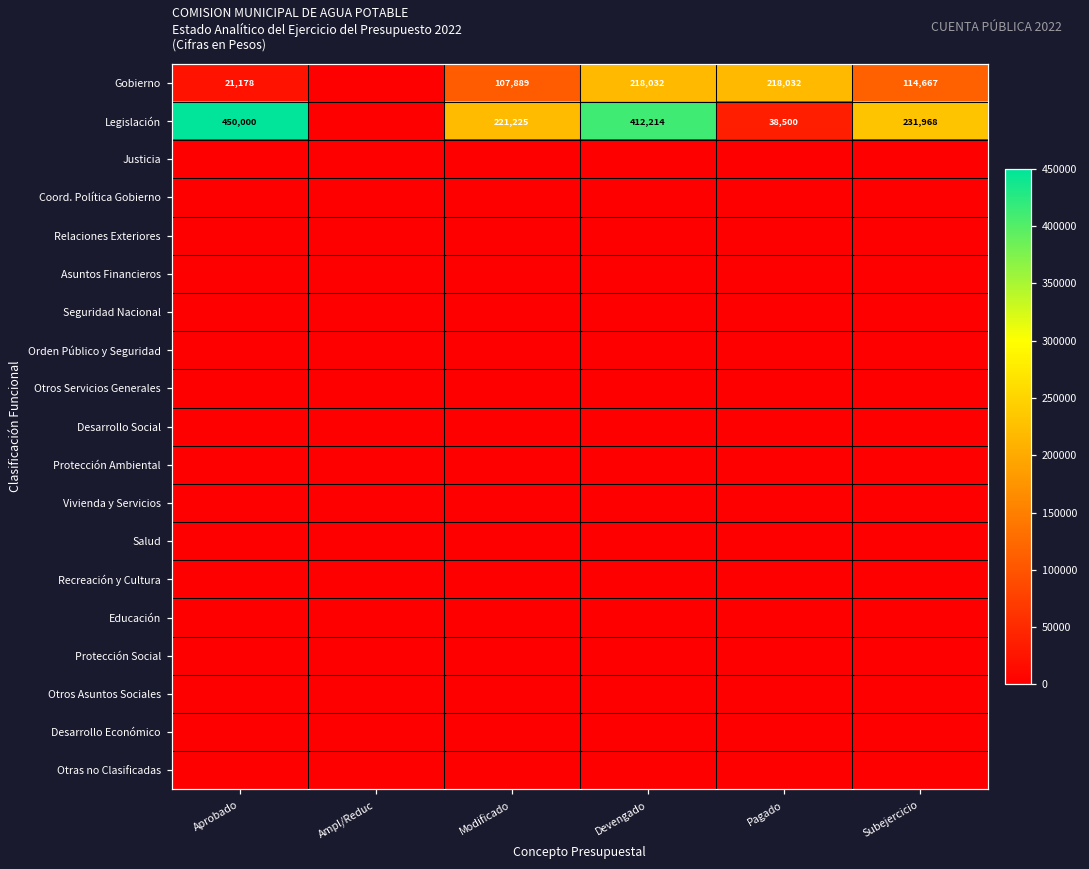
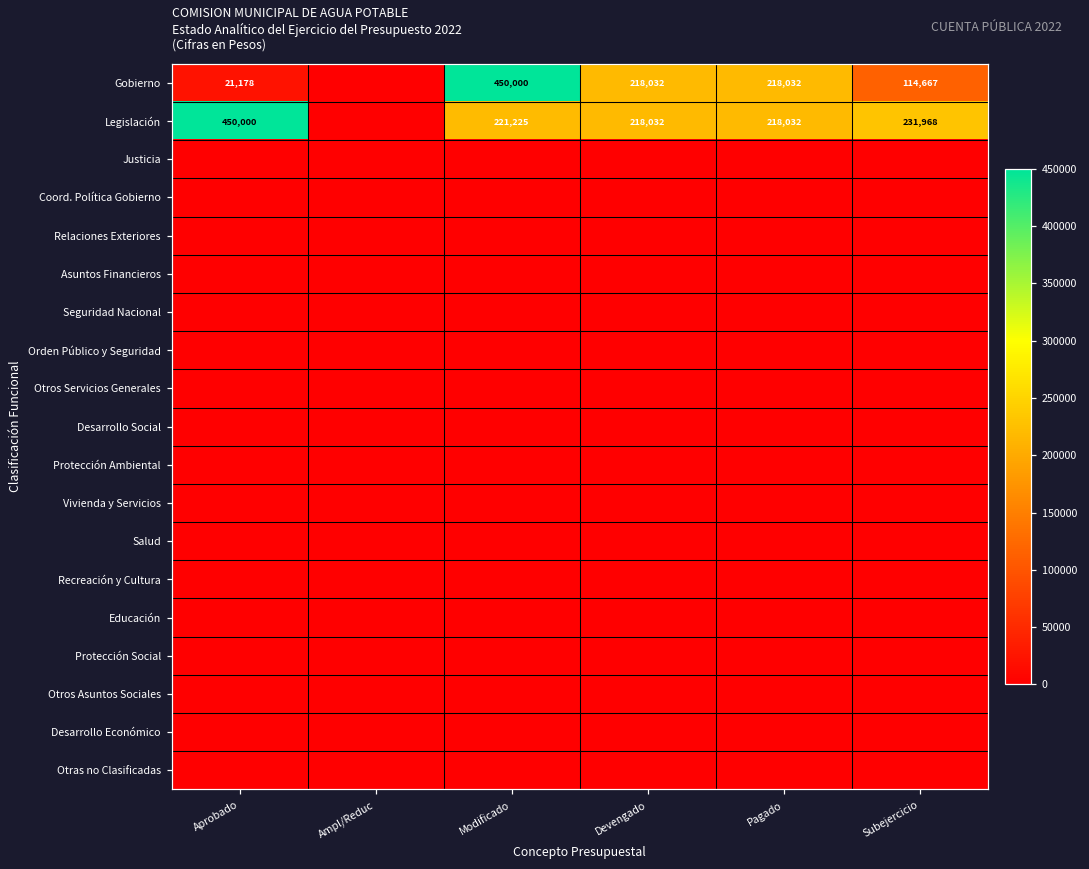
Gobierno, Modificado: 107,889 -> 450,000
Legislación, Devengado: 412,214 -> 218,032
Legislación, Pagado: 38,500 -> 218,032
